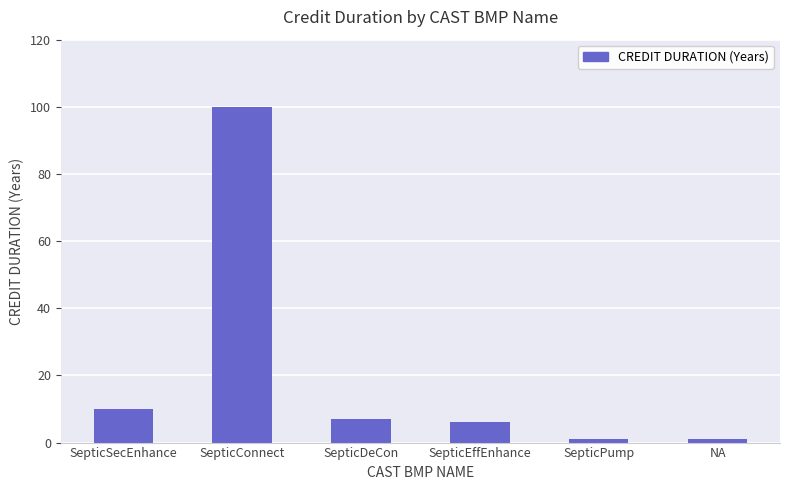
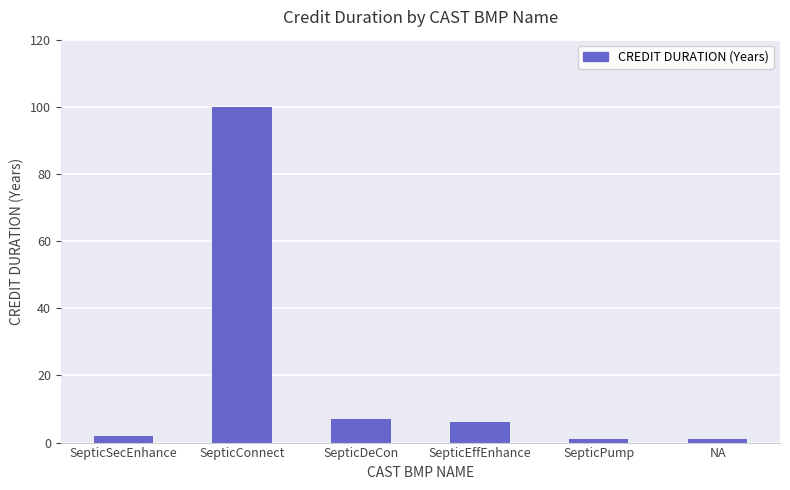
SepticSecEnhance: 10 -> 2
